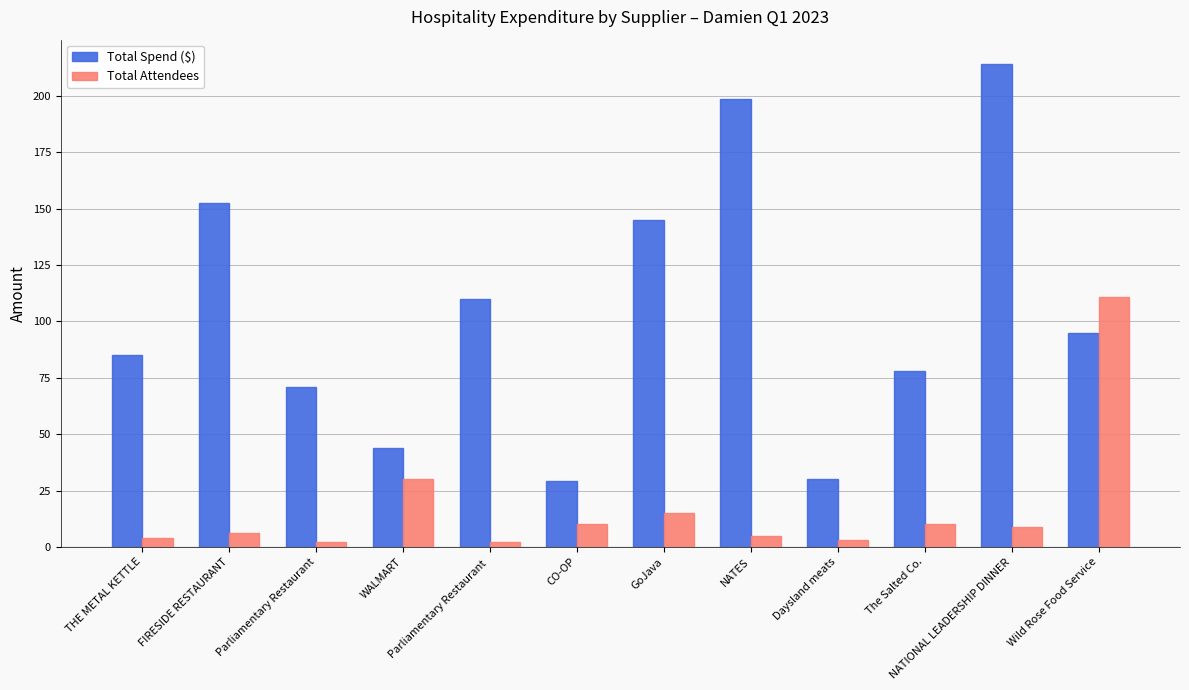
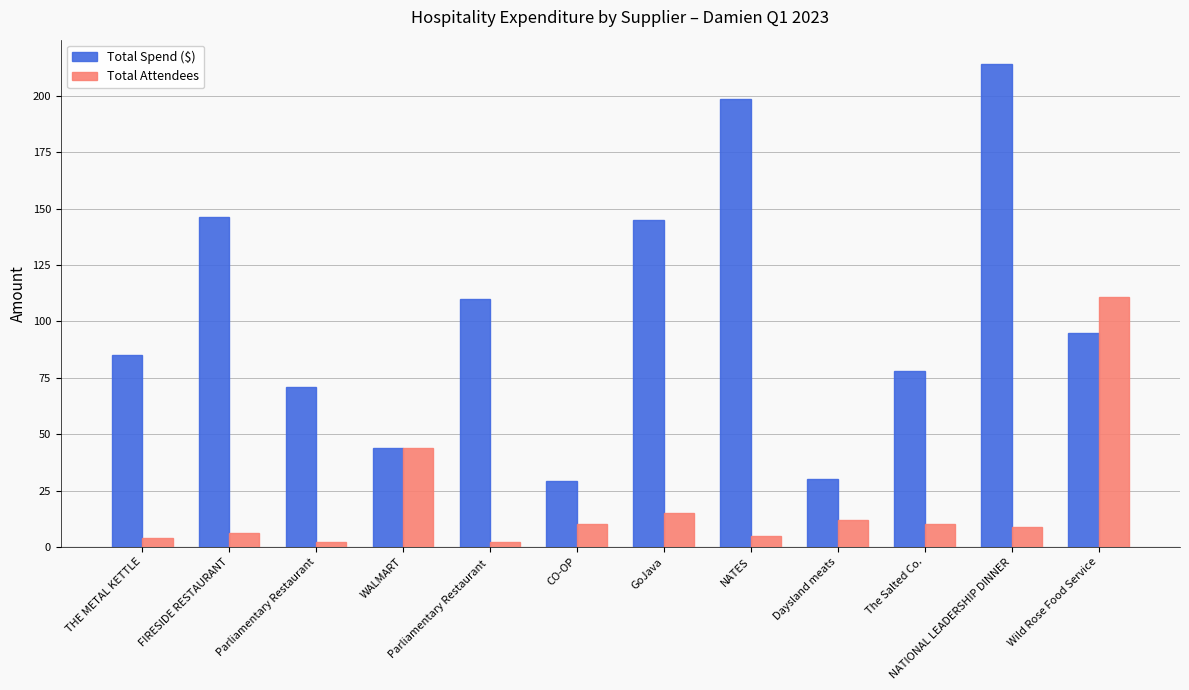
Total Spend ($), FIRESIDE RESTAURANT: 153 -> 146
Total Attendees, WALMART: 30 -> 44
Total Attendees, Daysland meats: 3 -> 12
